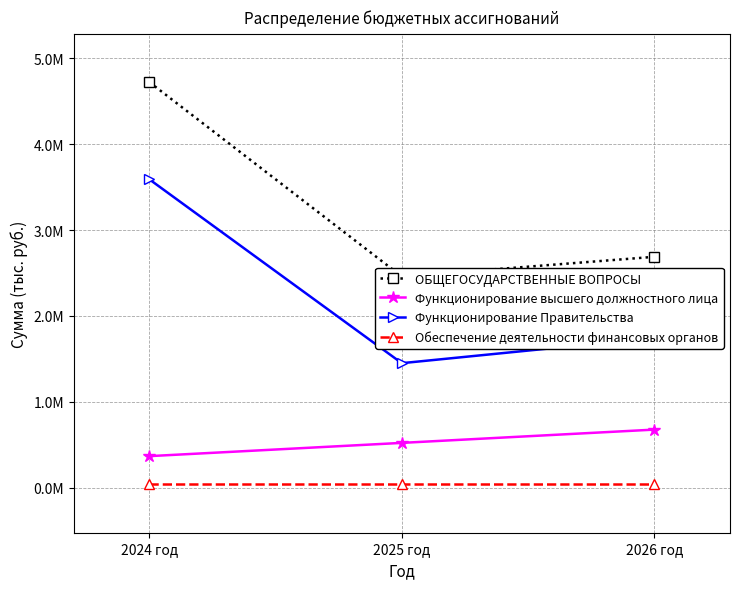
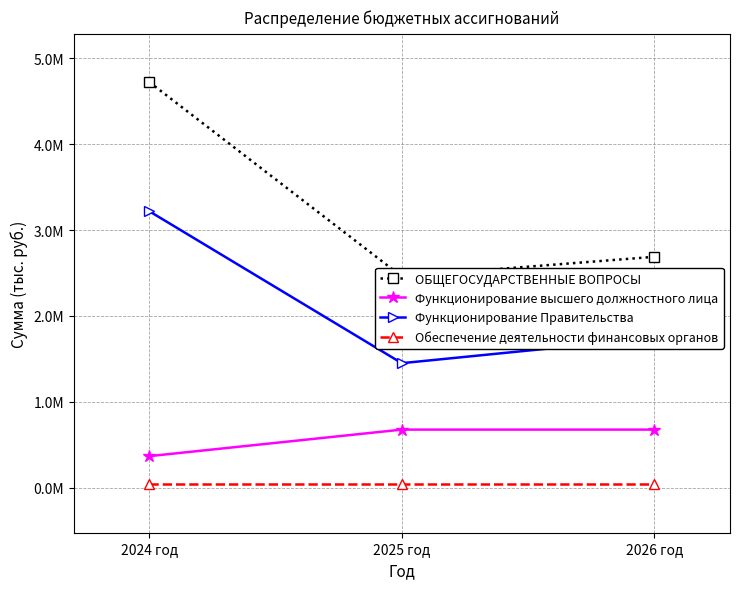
Функционирование Правительства, 2024 год: 3600000 -> 3200000
Функционирование высшего должностного лица, 2025 год: 500000 -> 700000
